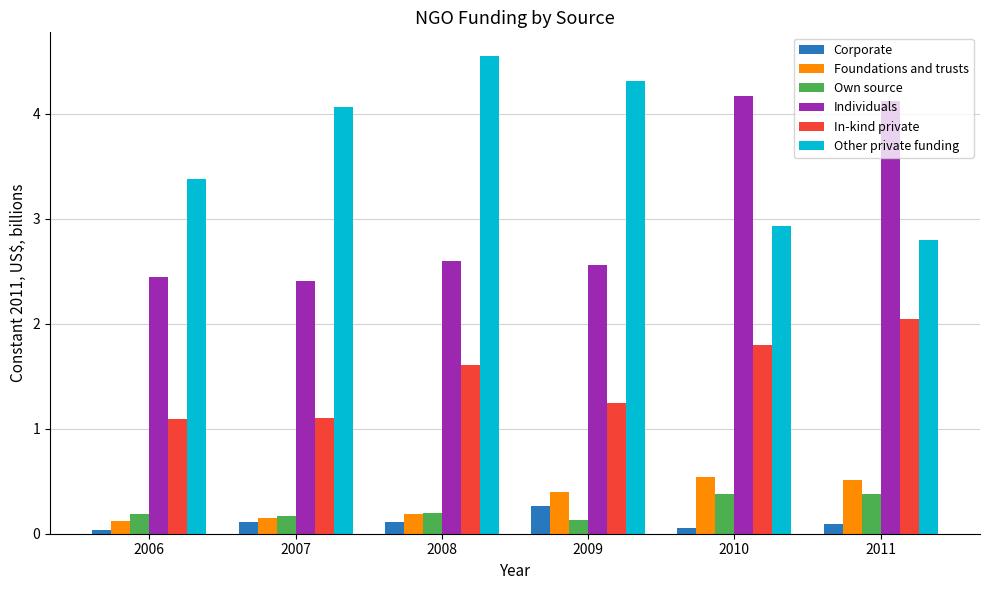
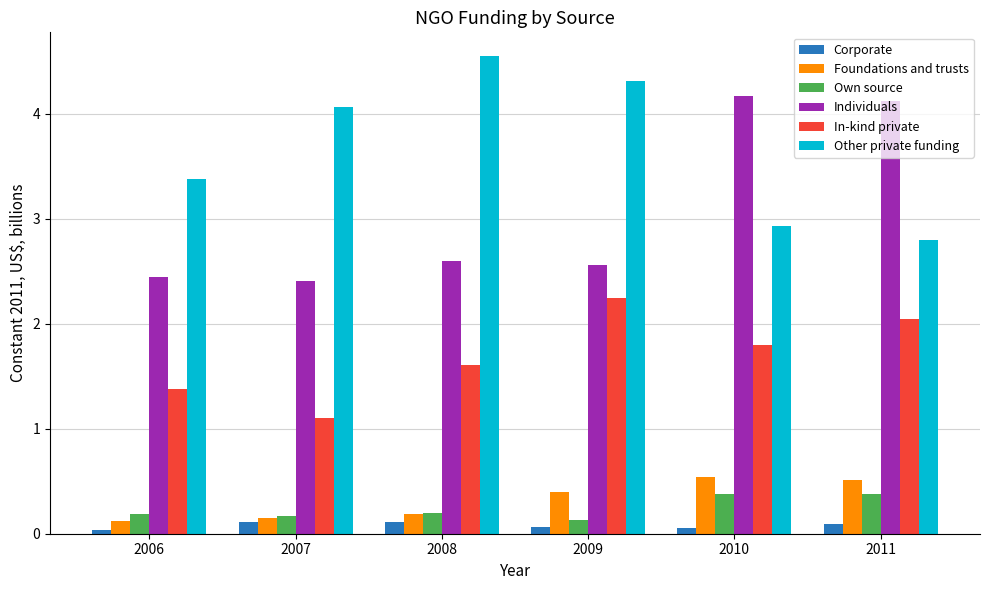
In-kind private, 2006: 1.09 -> 1.38
Corporate, 2009: 0.26 -> 0.06
In-kind private, 2009: 1.25 -> 2.25
